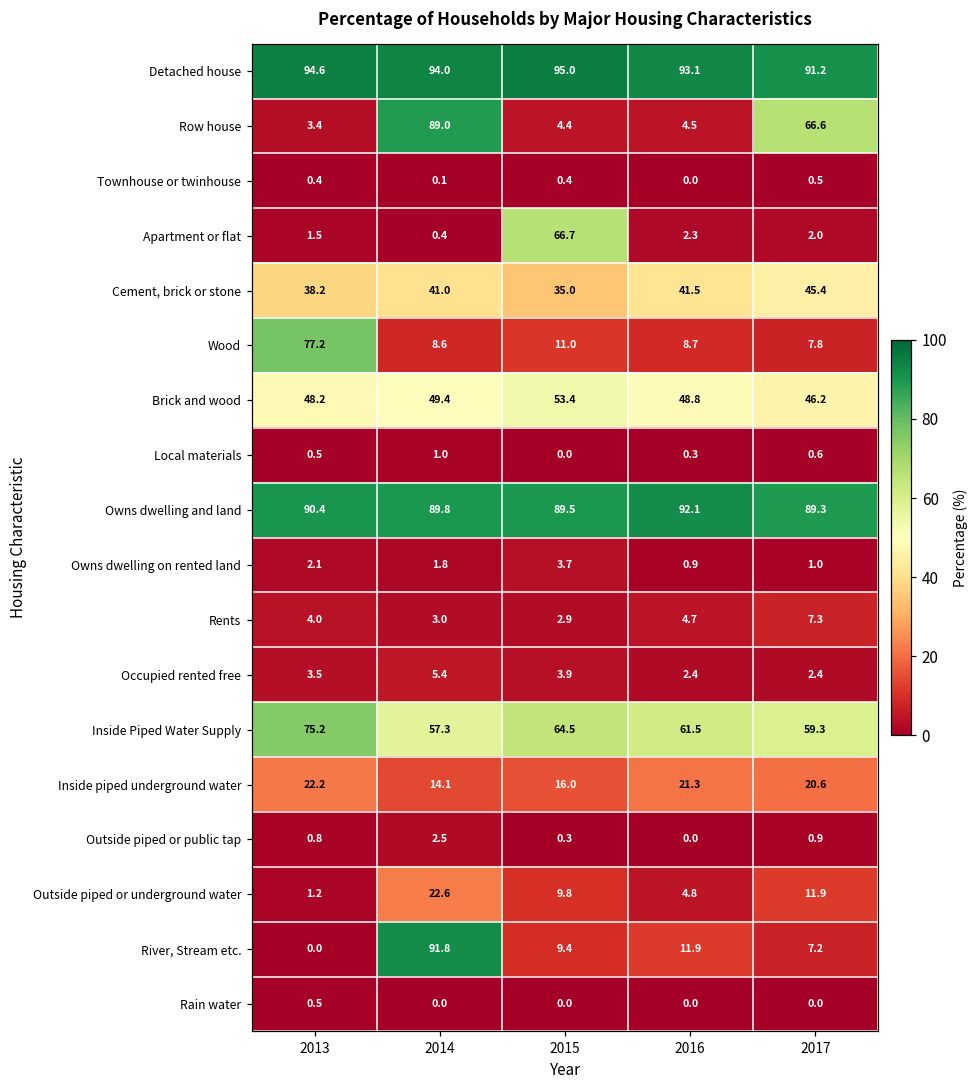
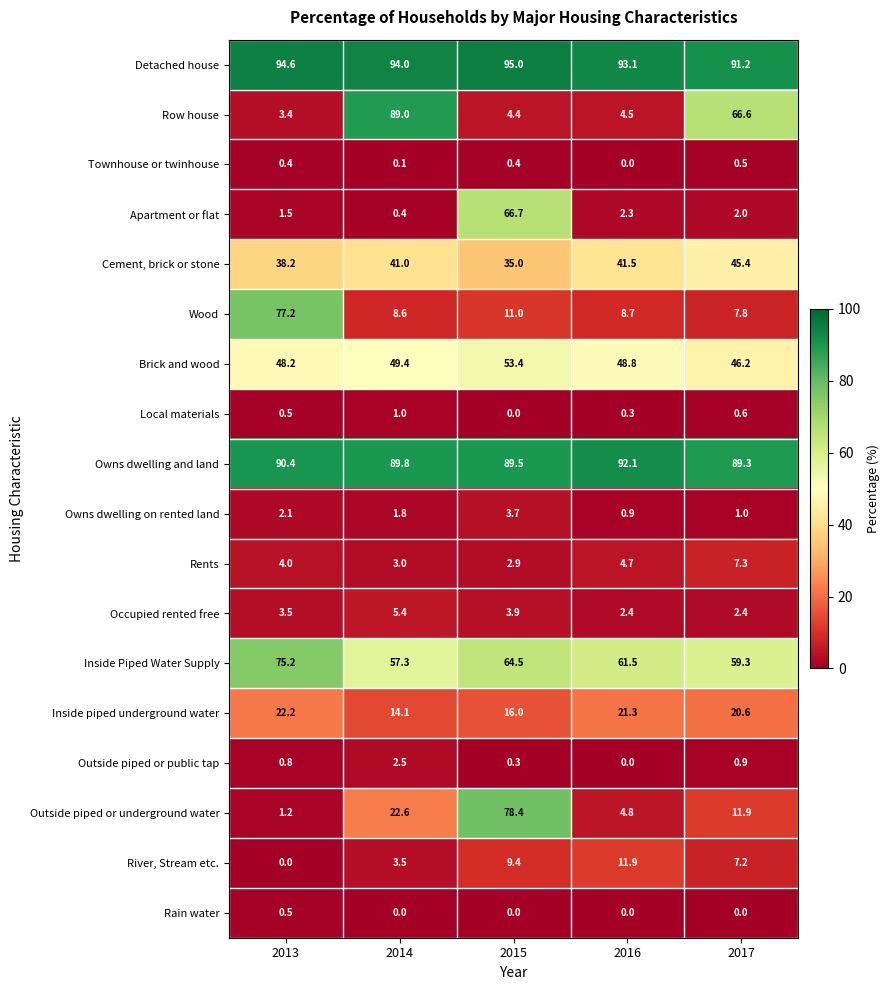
Outside piped or underground water, 2015: 9.8 -> 78.4
River, Stream etc., 2014: 91.8 -> 3.5
